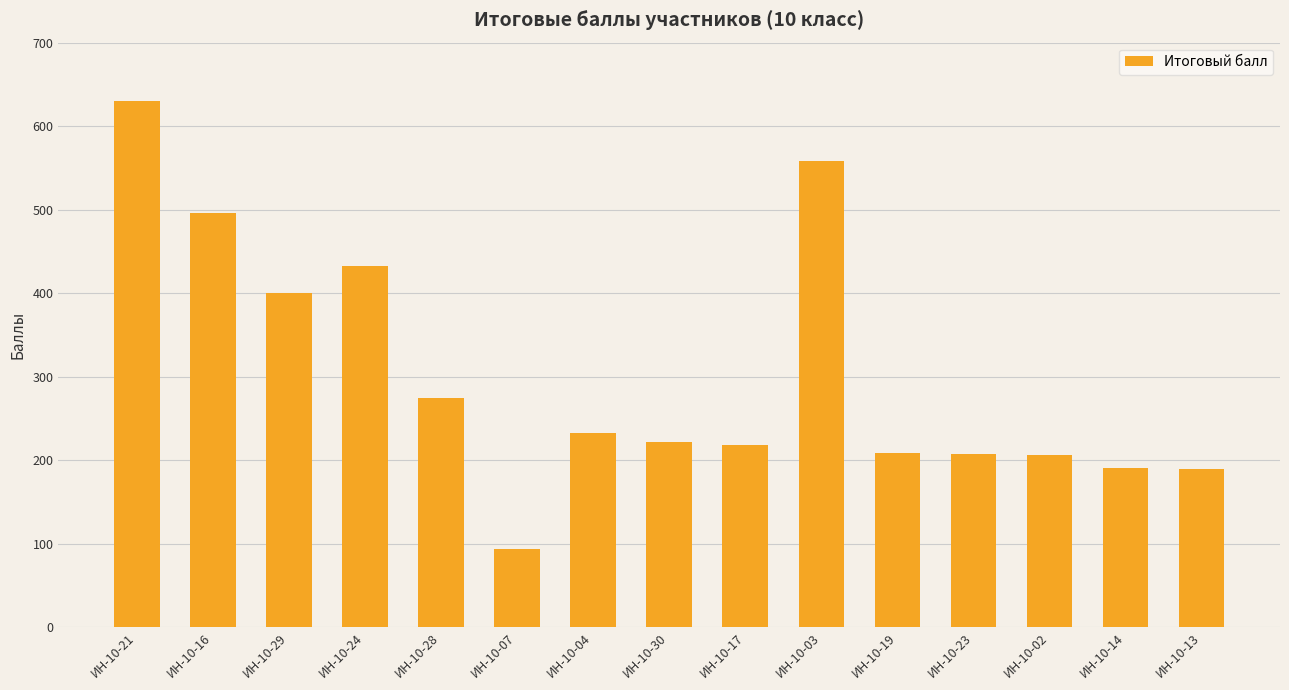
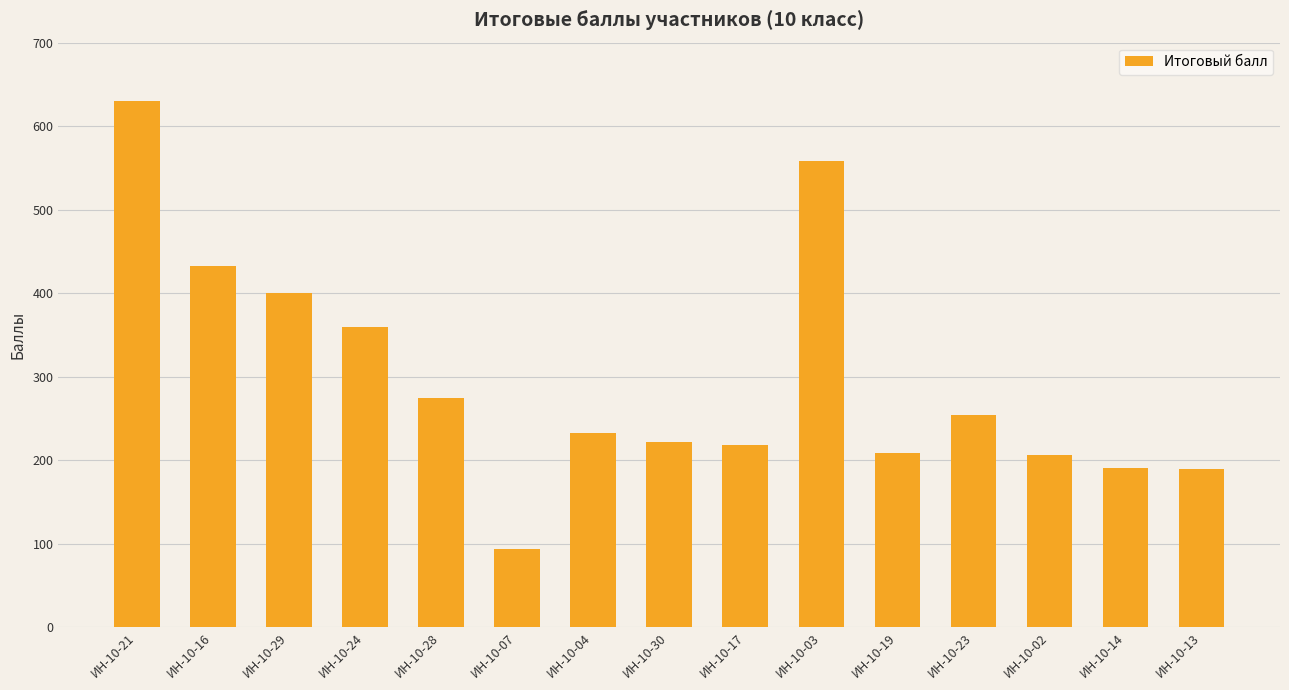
ИН-10-16: 500 -> 430
ИН-10-24: 430 -> 360
ИН-10-23: 210 -> 250
